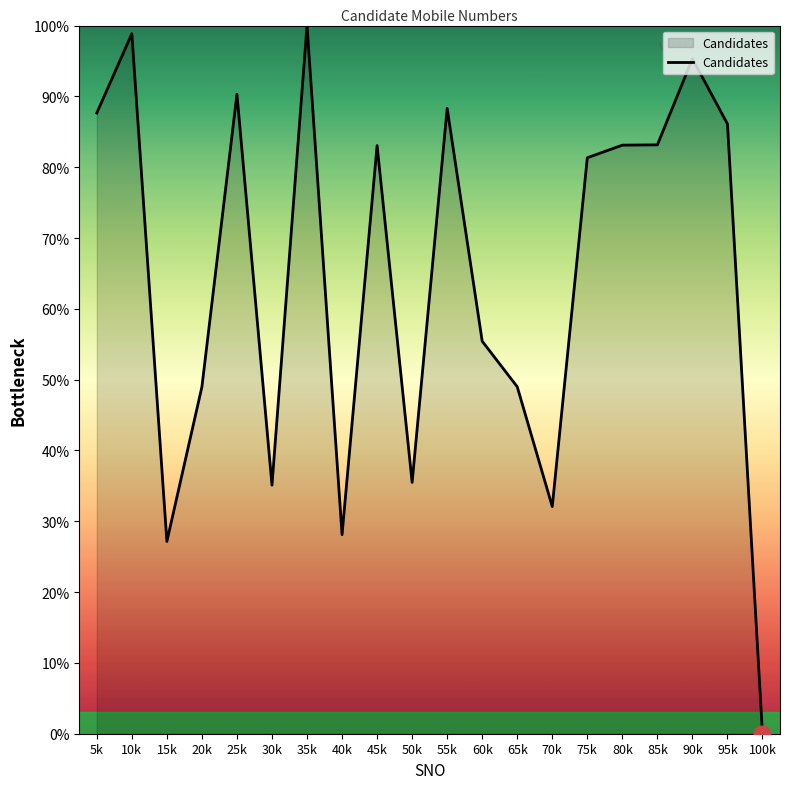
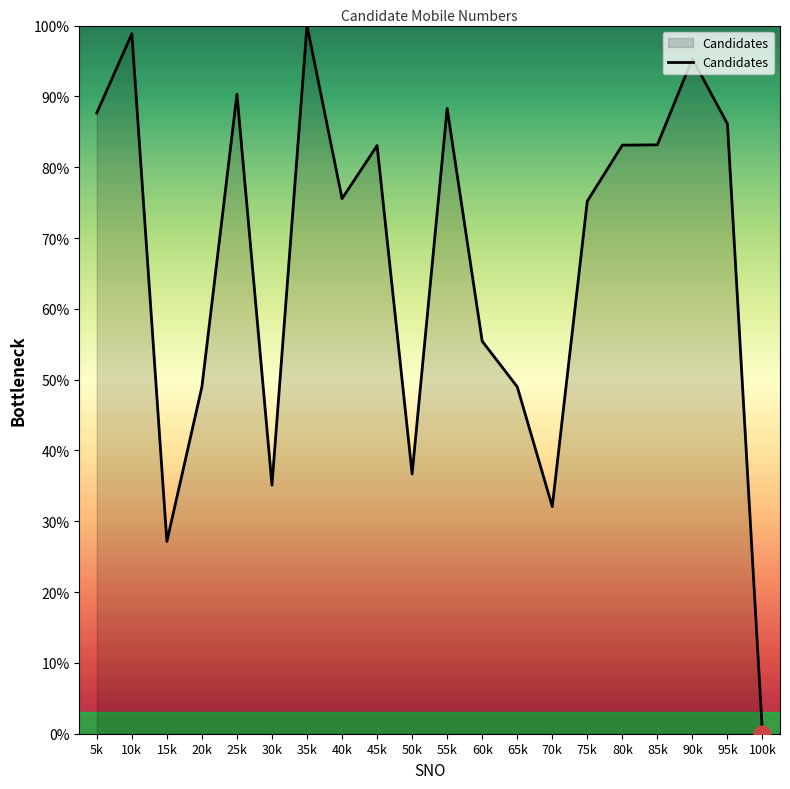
Candidates, 40k: 28% -> 76%
Candidates, 50k: 35% -> 37%
Candidates, 75k: 81% -> 75%
